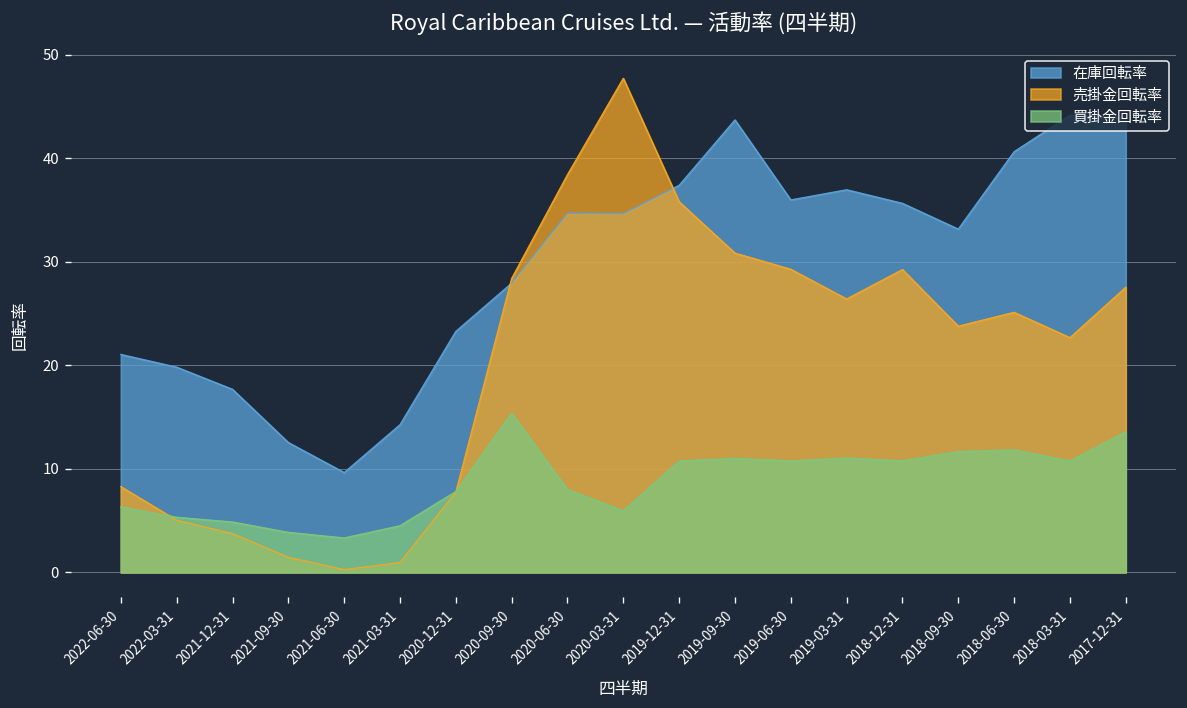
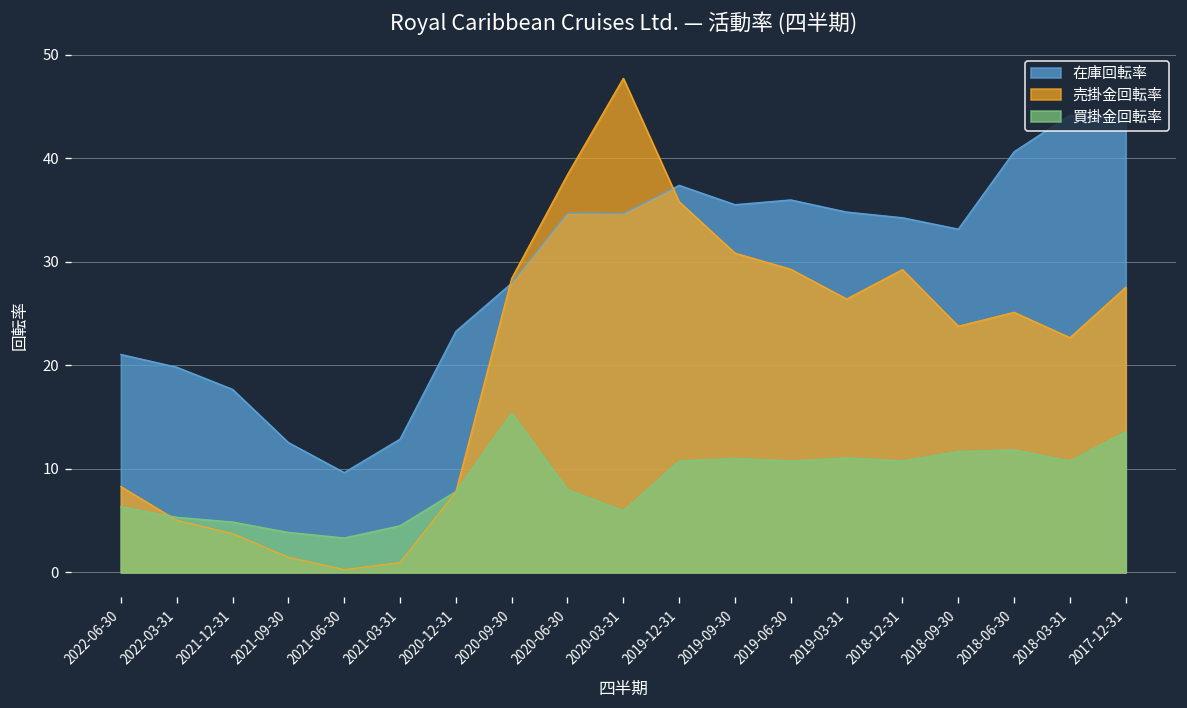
在庫回転率, 2021-03-31: 14 -> 13
在庫回転率, 2019-09-30: 44 -> 36
在庫回転率, 2019-03-31: 37 -> 35
在庫回転率, 2018-12-31: 36 -> 34
